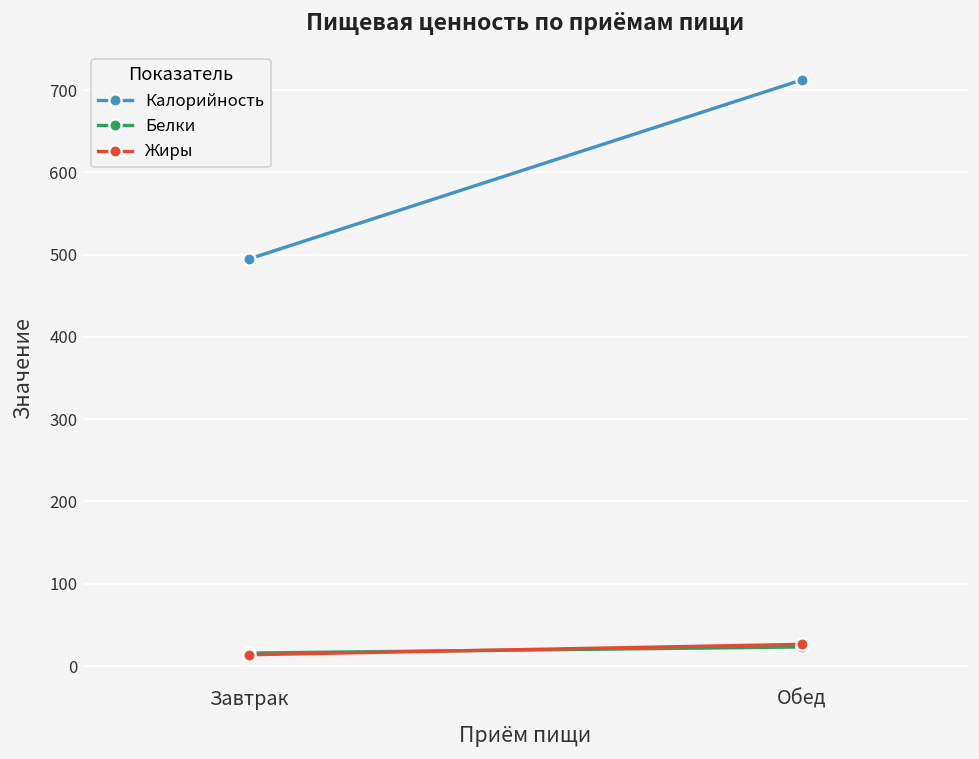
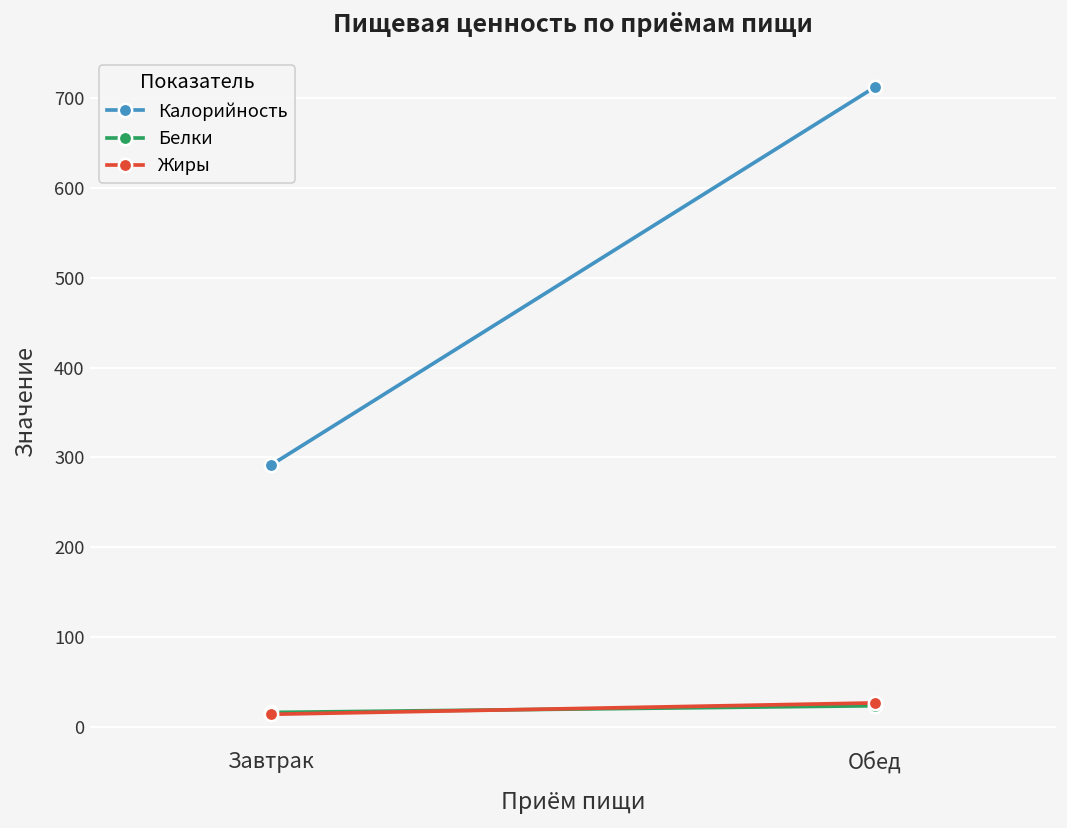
Калорийность, Завтрак: 490 -> 290
